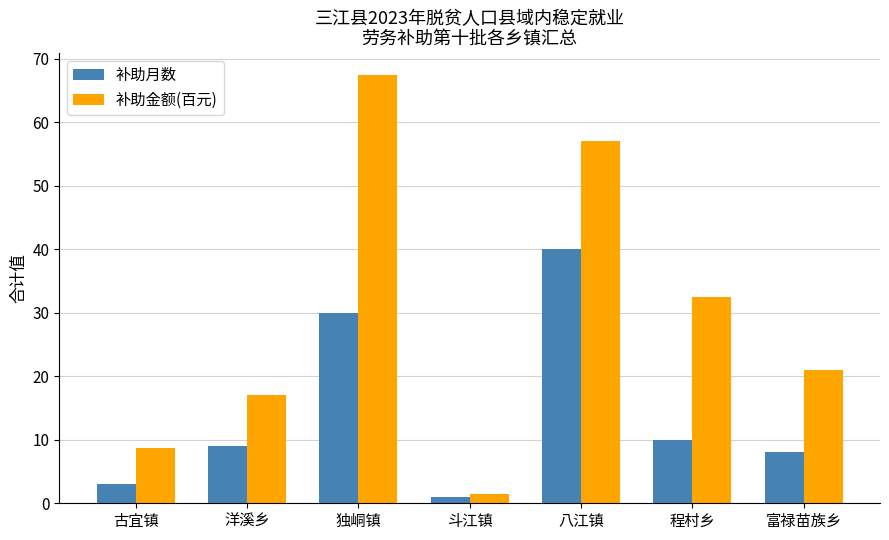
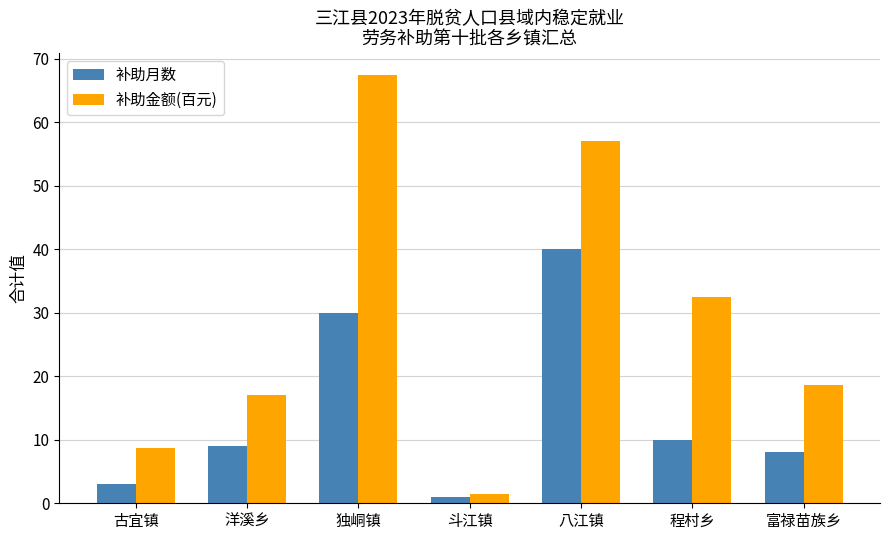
补助金额(百元), 富禄苗族乡: 21 -> 19
